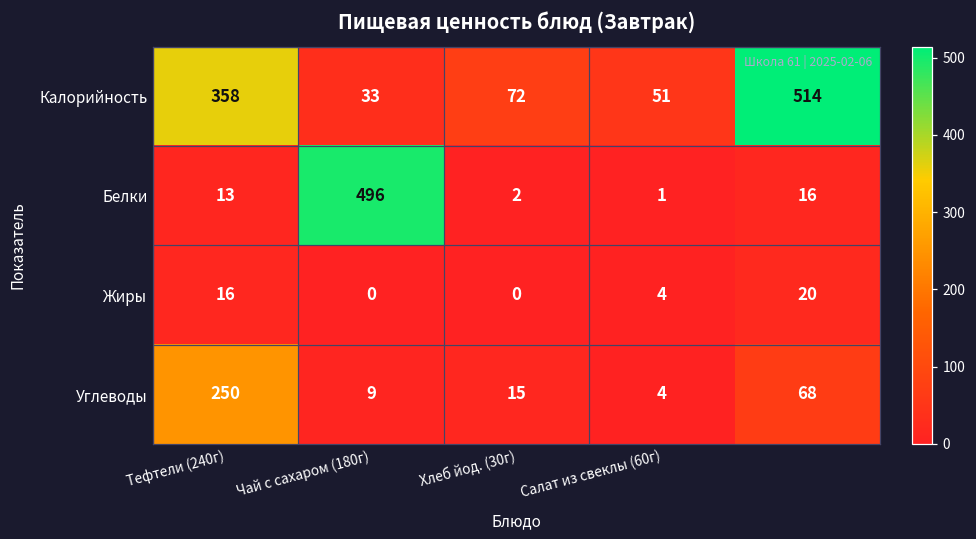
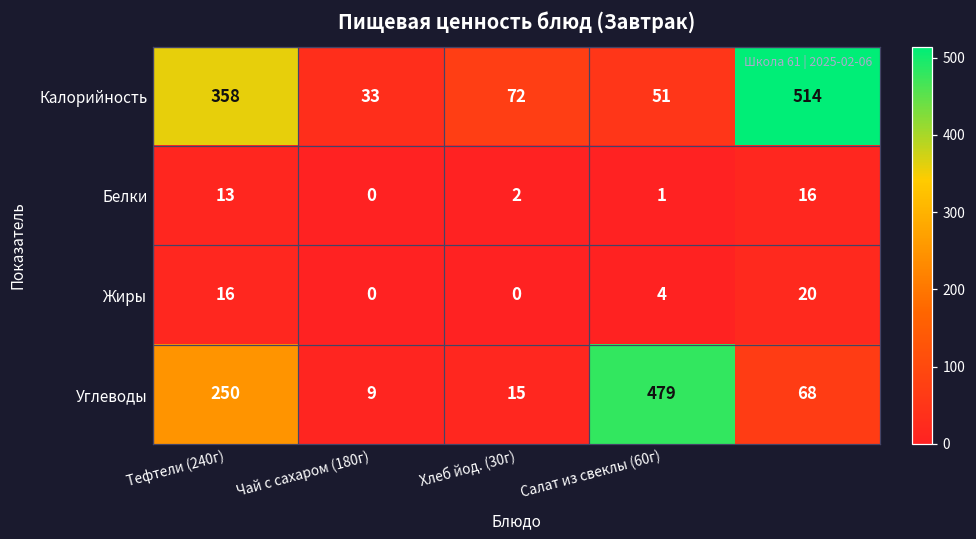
Белки, Чай с сахаром (180г): 496 -> 0
Углеводы, Салат из свеклы (60г): 4 -> 479
